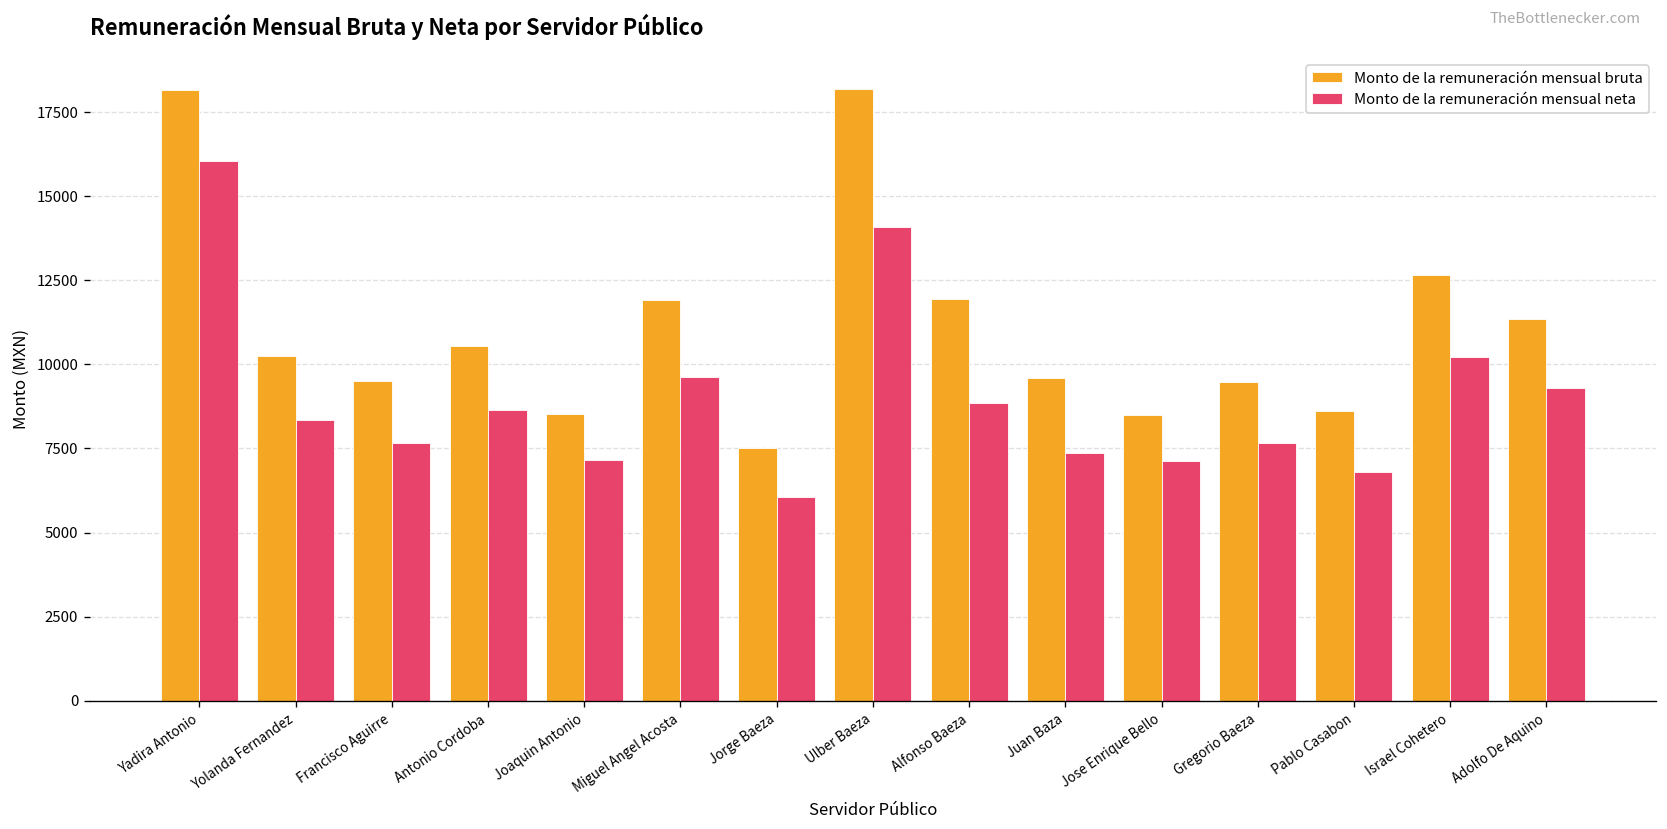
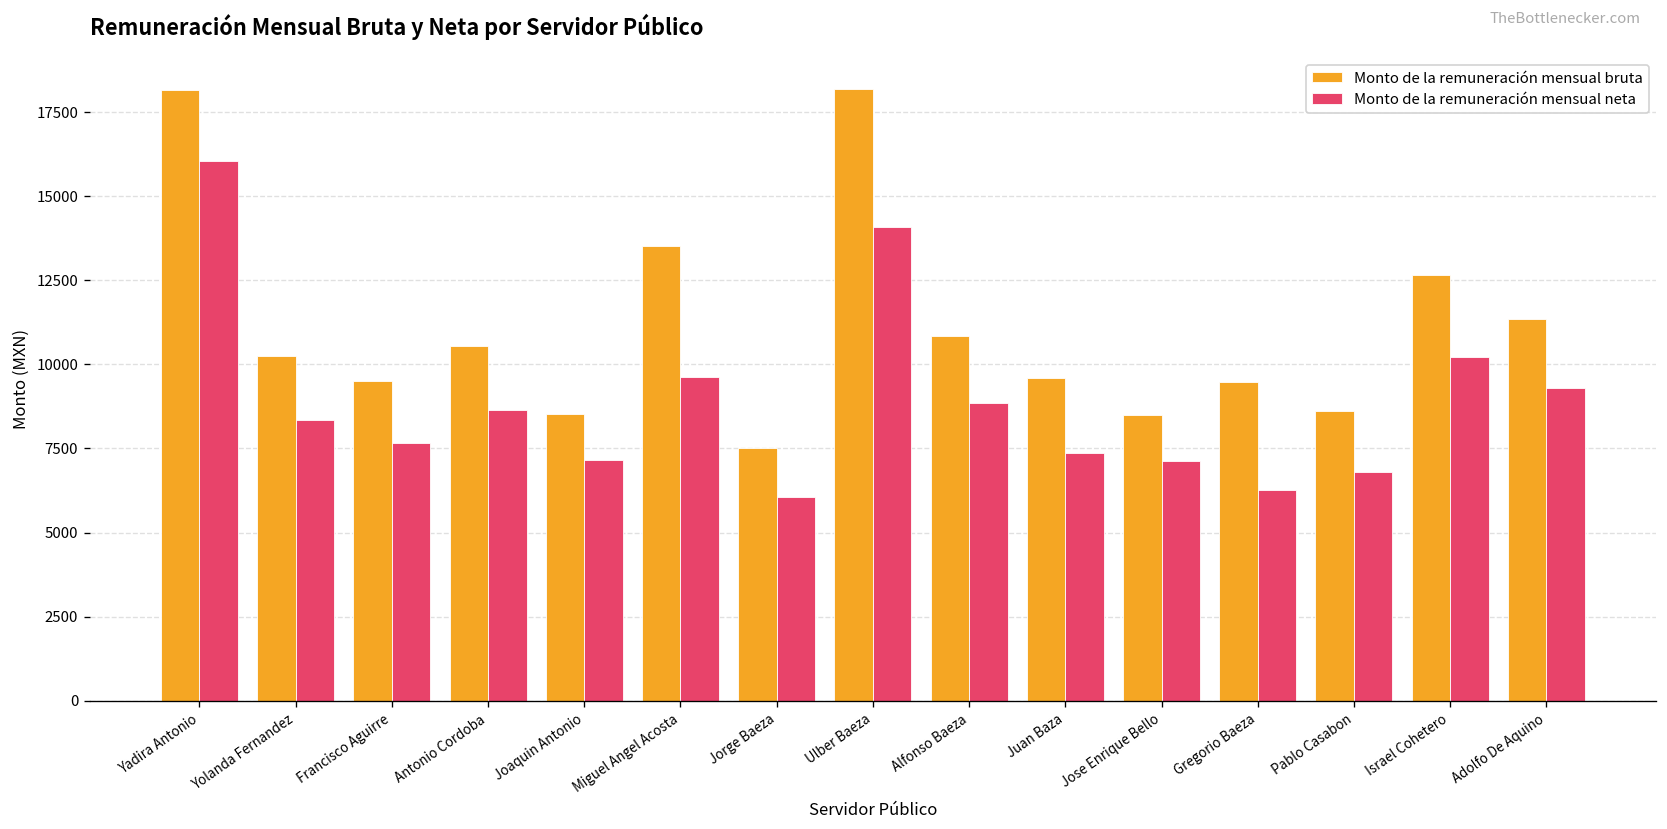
Monto de la remuneración mensual bruta, Miguel Angel Acosta: 11900 -> 13500
Monto de la remuneración mensual bruta, Alfonso Baeza: 12000 -> 10900
Monto de la remuneración mensual neta, Gregorio Baeza: 7700 -> 6300
